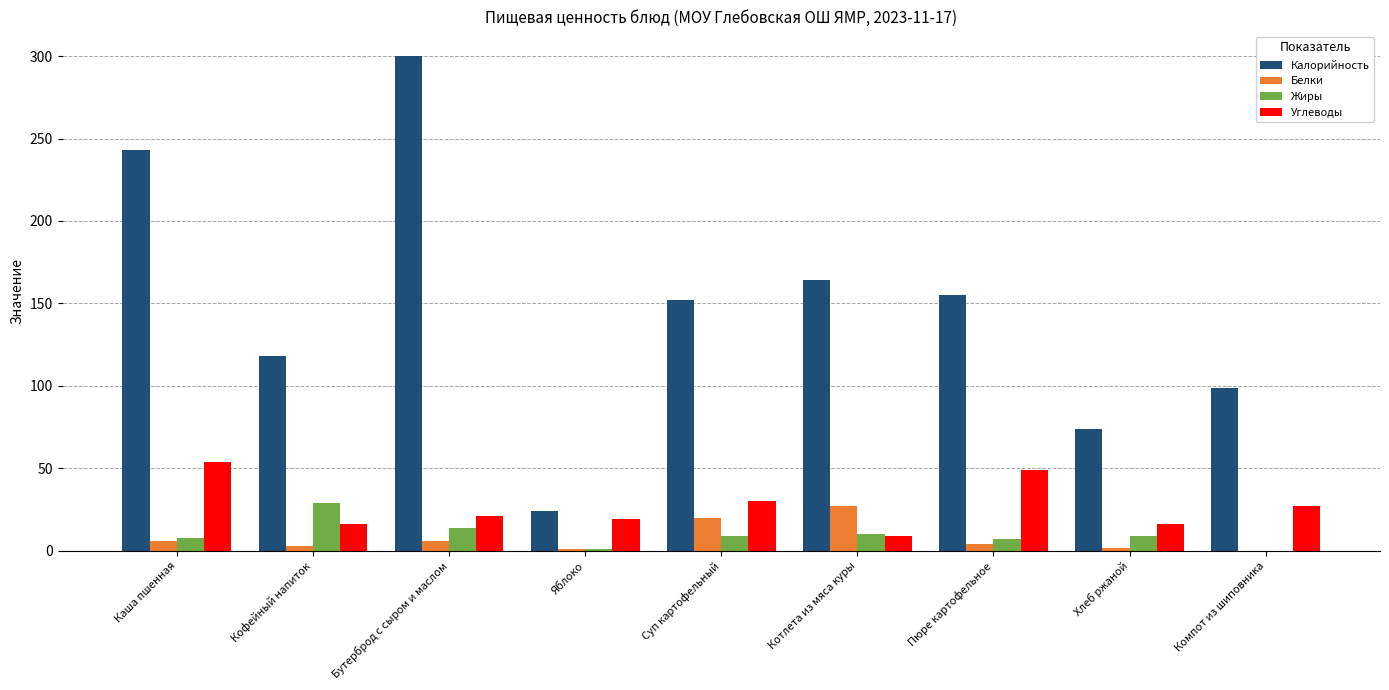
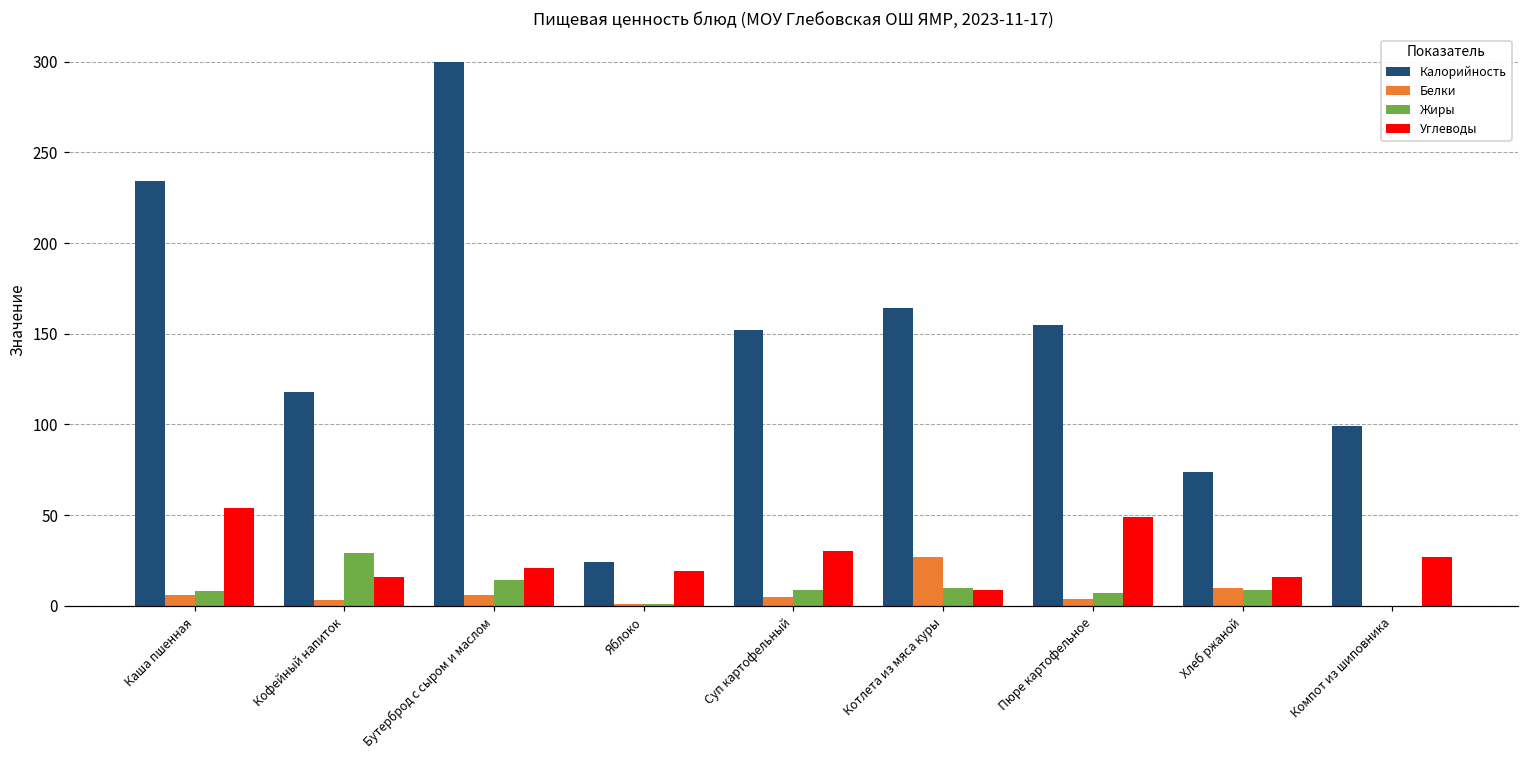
Калорийность, Каша пшенная: 243 -> 234
Белки, Суп картофельный: 20 -> 5
Белки, Хлеб ржаной: 2 -> 10
